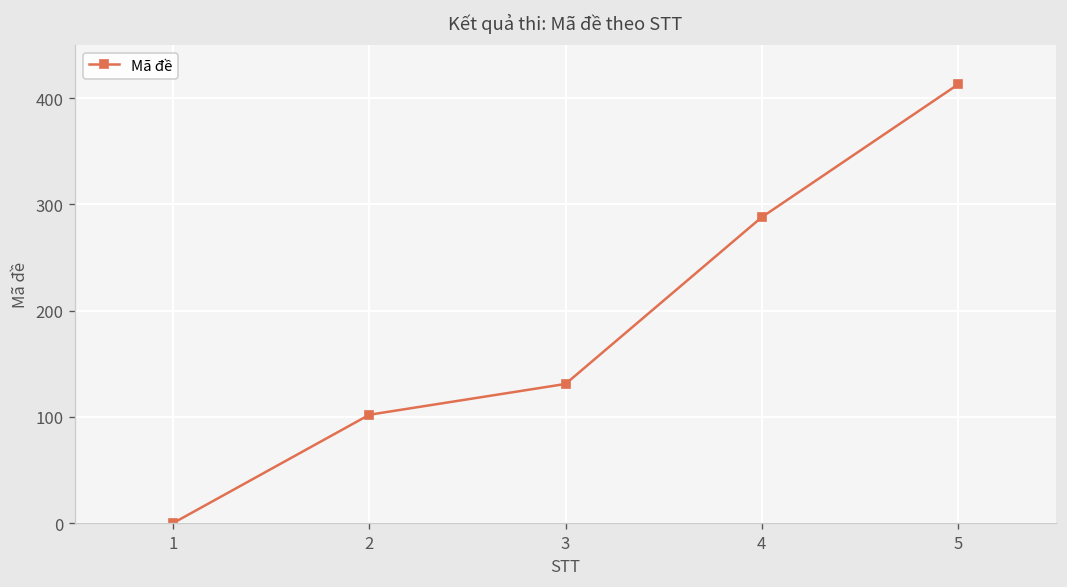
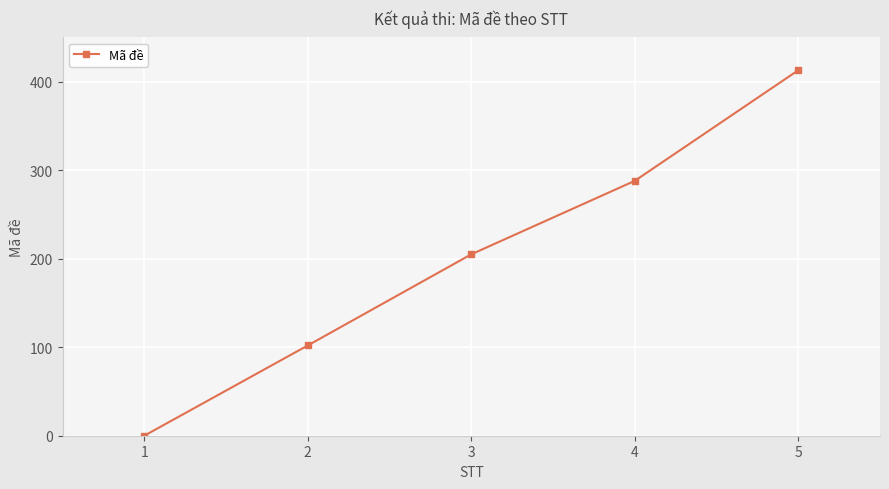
3: 130 -> 210
